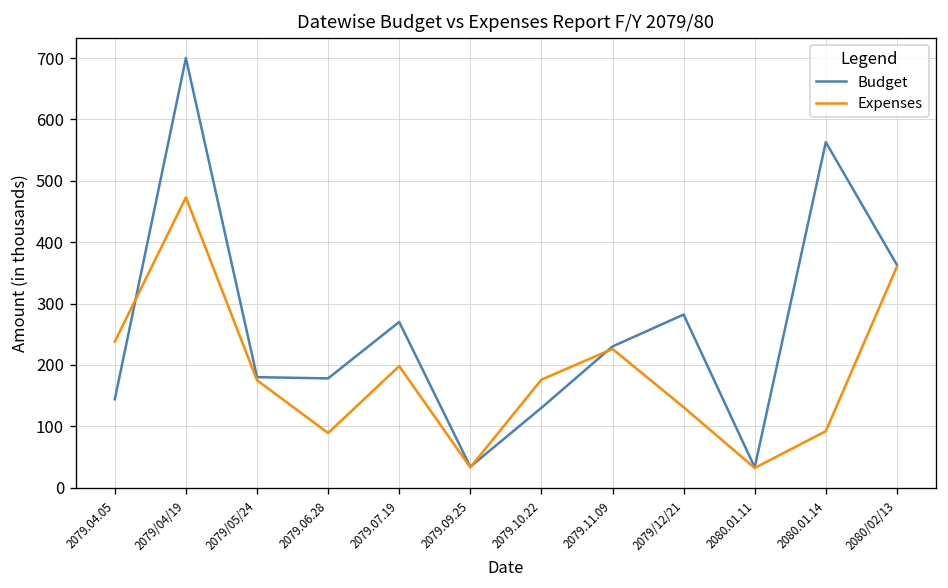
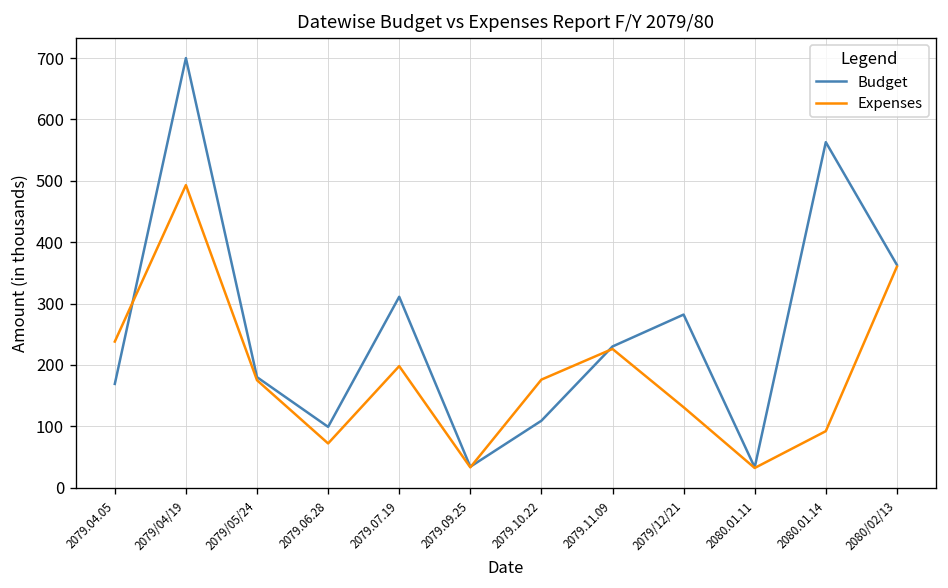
Budget, 2079.04.05: 140 -> 170
Expenses, 2079/04/19: 470 -> 490
Budget, 2079.06.28: 180 -> 100
Expenses, 2079.06.28: 90 -> 70
Budget, 2079.07.19: 270 -> 310
Budget, 2079.10.22: 130 -> 110
